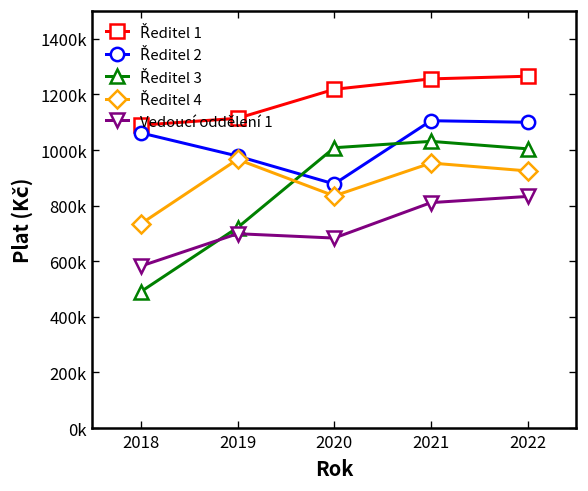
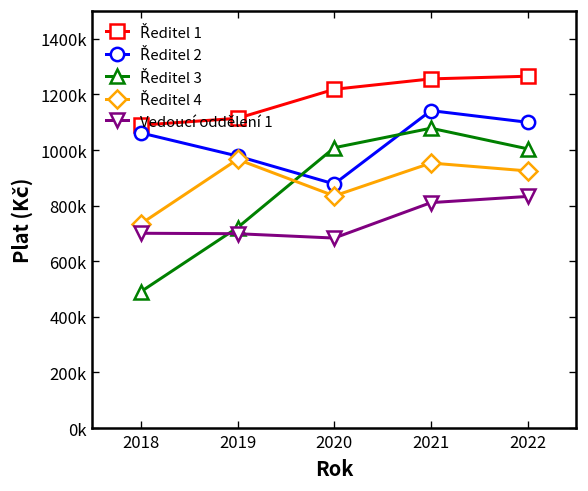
Vedoucí oddělení 1, 2018: 580000 -> 700000
Ředitel 2, 2021: 1110000 -> 1140000
Ředitel 3, 2021: 1030000 -> 1080000
